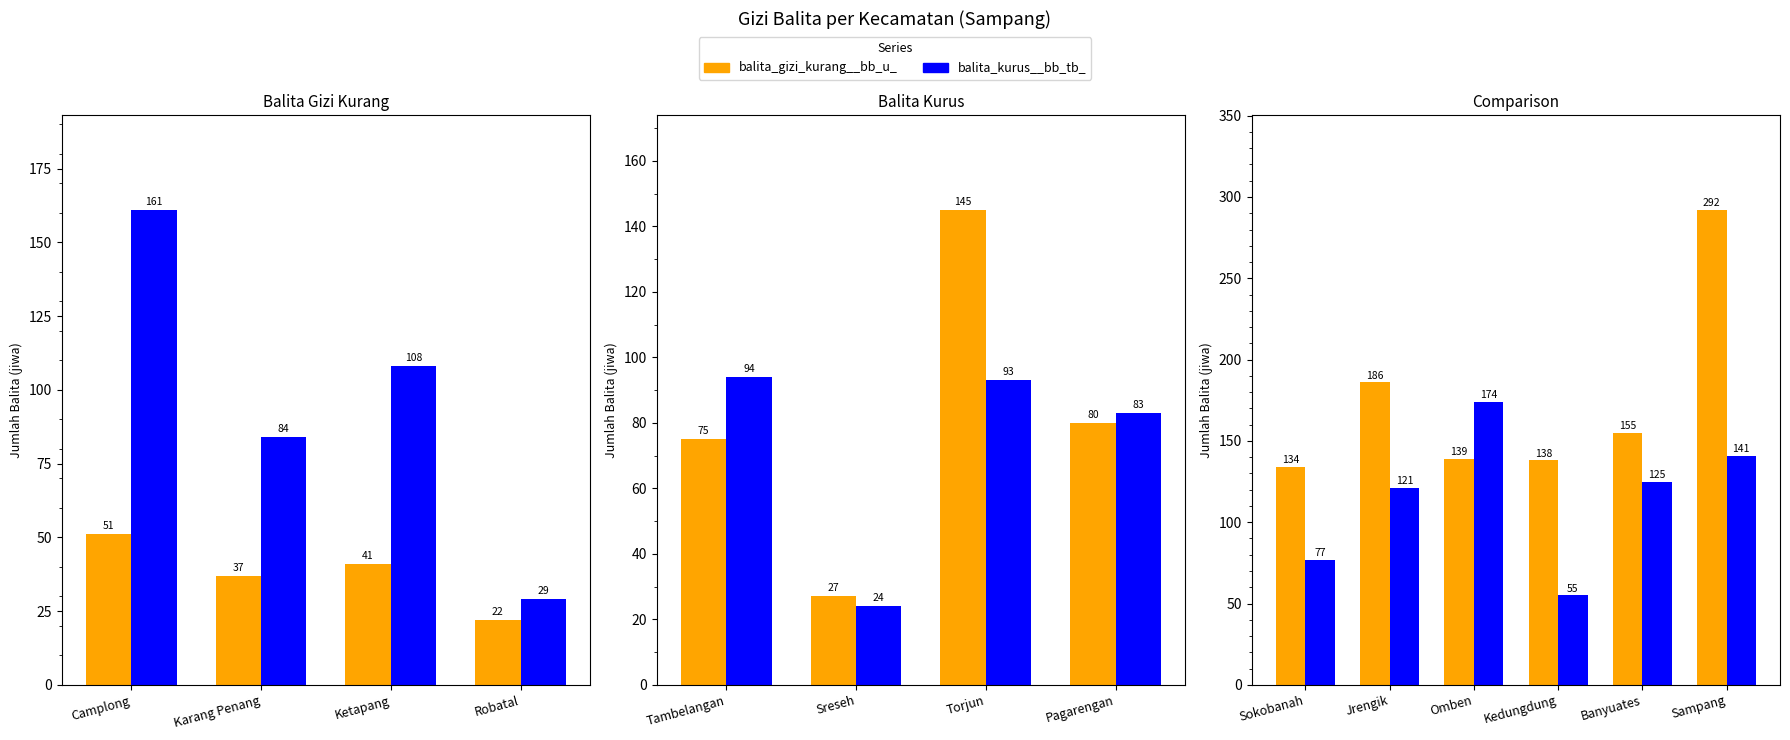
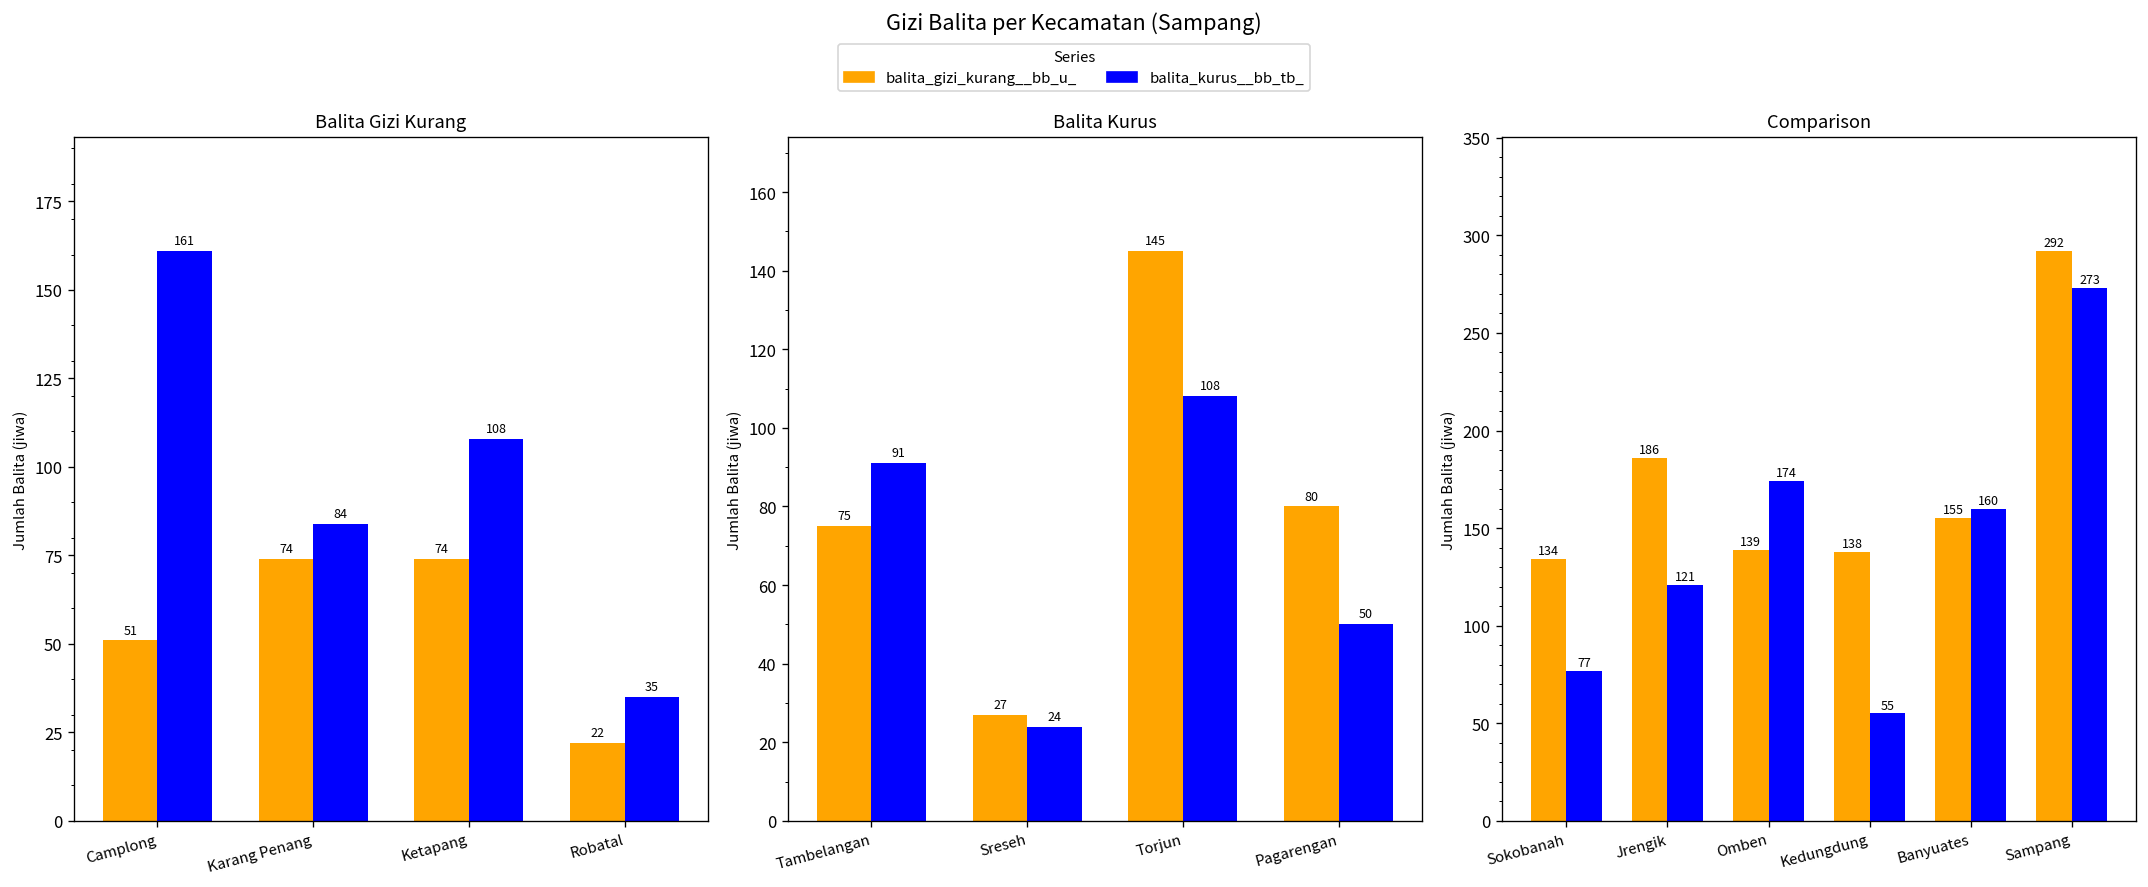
Balita Gizi Kurang, balita_gizi_kurang__bb_u_, Karang Penang: 37 -> 74
Balita Gizi Kurang, balita_gizi_kurang__bb_u_, Ketapang: 41 -> 74
Balita Gizi Kurang, balita_kurus__bb_tb_, Robatal: 29 -> 35
Balita Kurus, balita_kurus__bb_tb_, Tambelangan: 94 -> 91
Balita Kurus, balita_kurus__bb_tb_, Torjun: 93 -> 108
Balita Kurus, balita_kurus__bb_tb_, Pagarengan: 83 -> 50
Comparison, balita_kurus__bb_tb_, Banyuates: 125 -> 160
Comparison, balita_kurus__bb_tb_, Sampang: 141 -> 273
